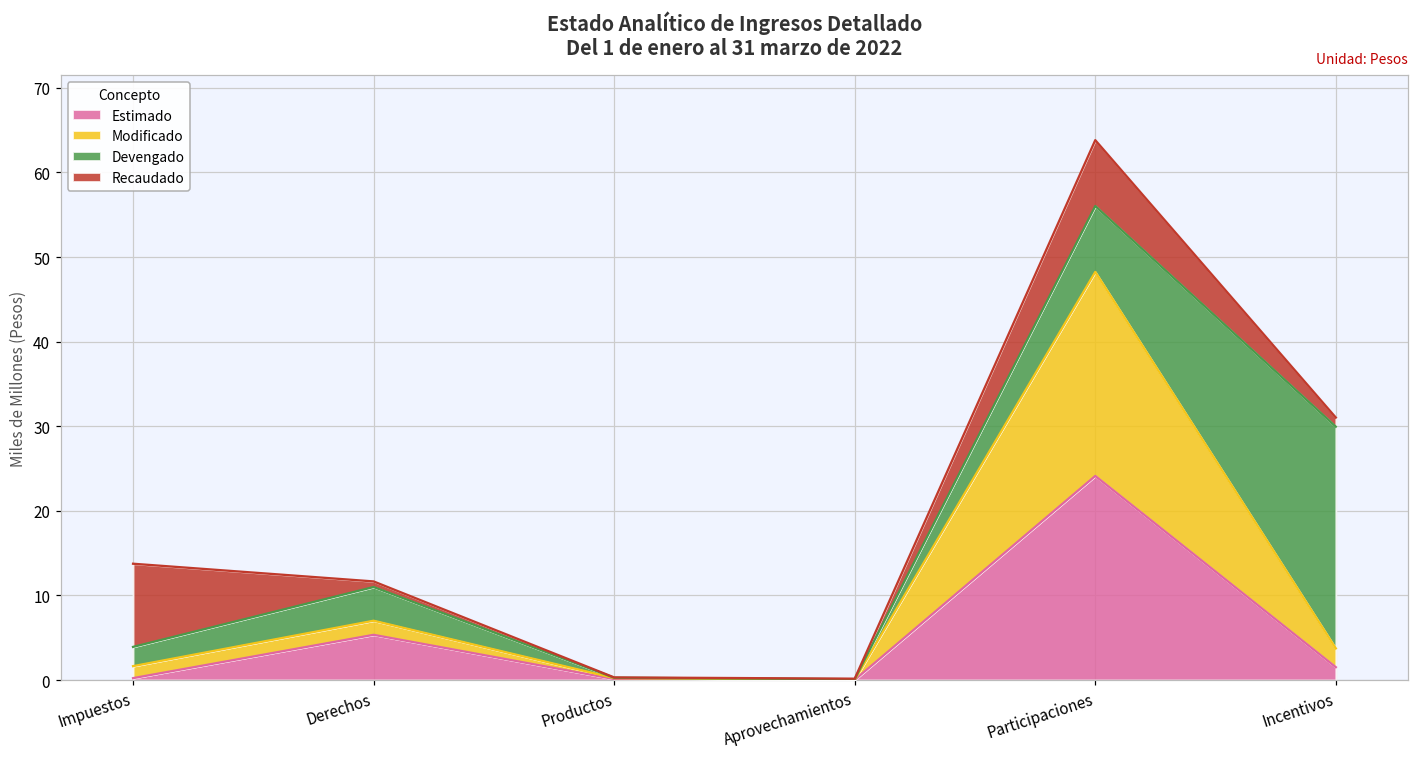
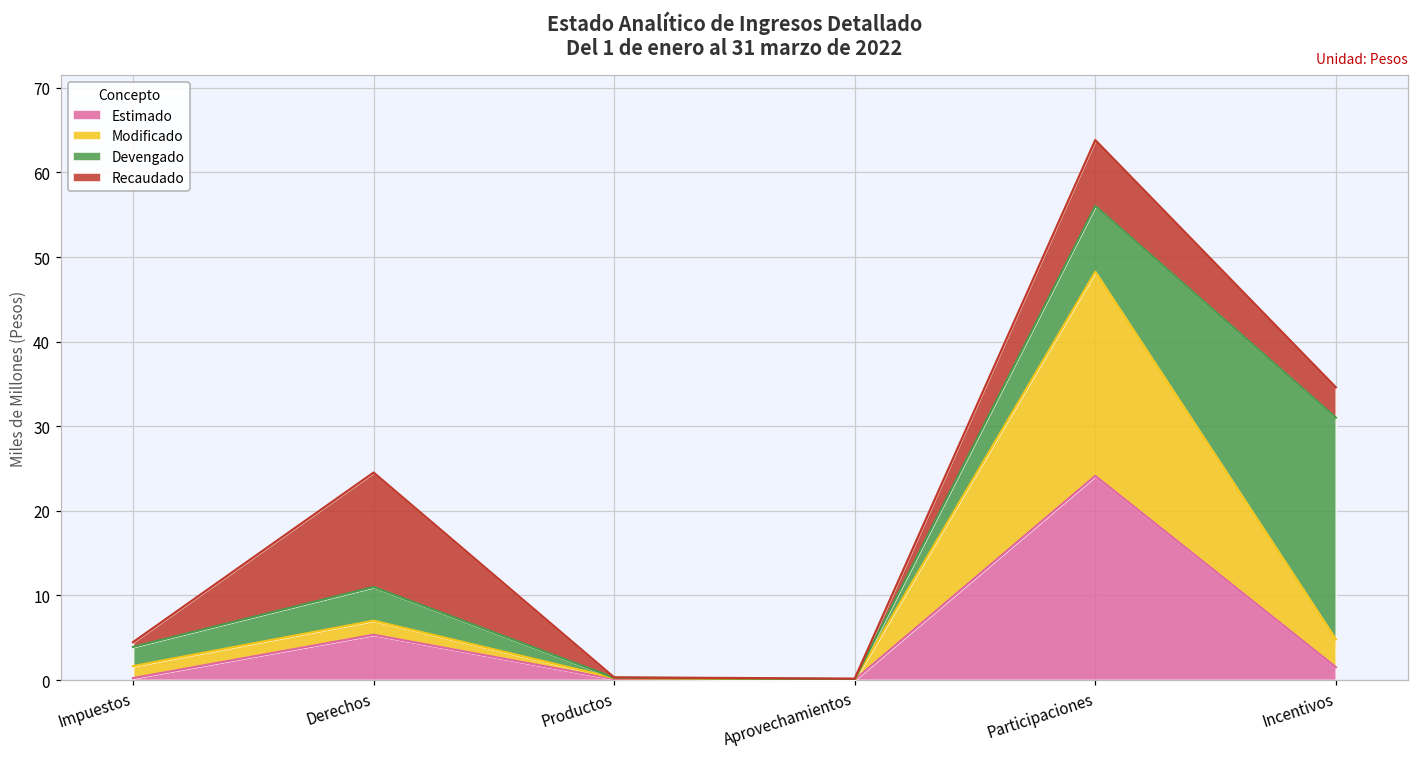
Recaudado, Impuestos: 10 -> 1
Recaudado, Derechos: 1 -> 14
Modificado, Incentivos: 2 -> 3
Recaudado, Incentivos: 1 -> 4
